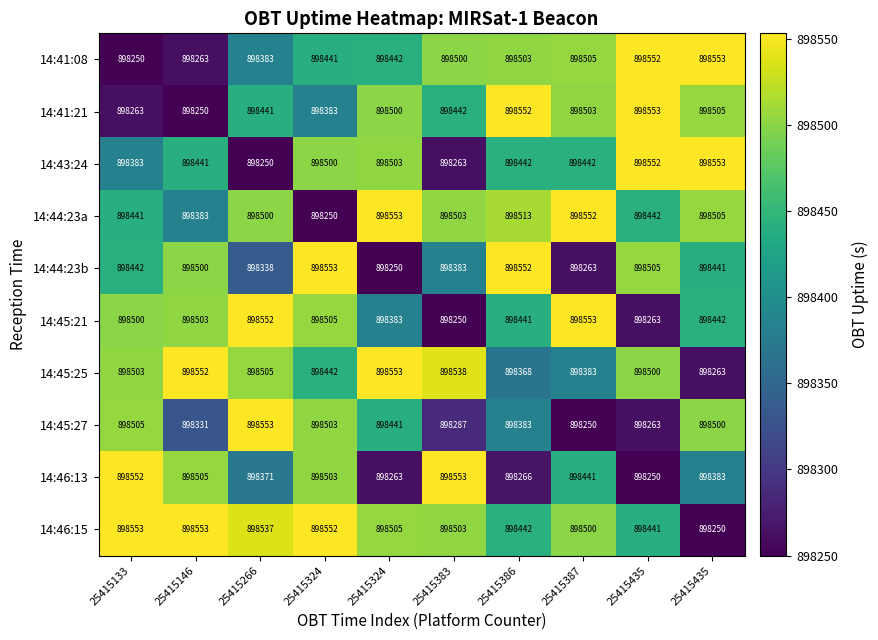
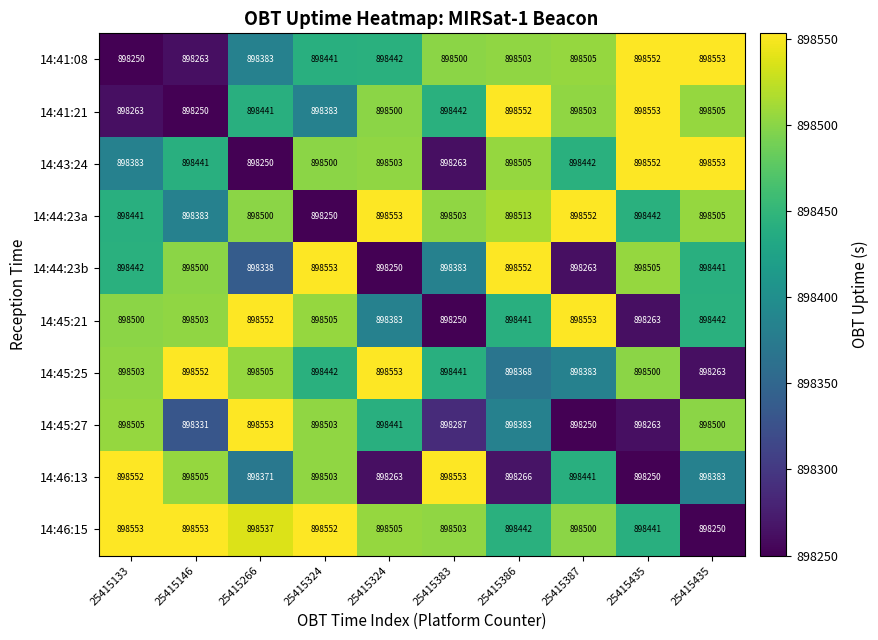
14:43:24, 25415386: 898442 -> 898505
14:45:25, 25415383: 898538 -> 898441
